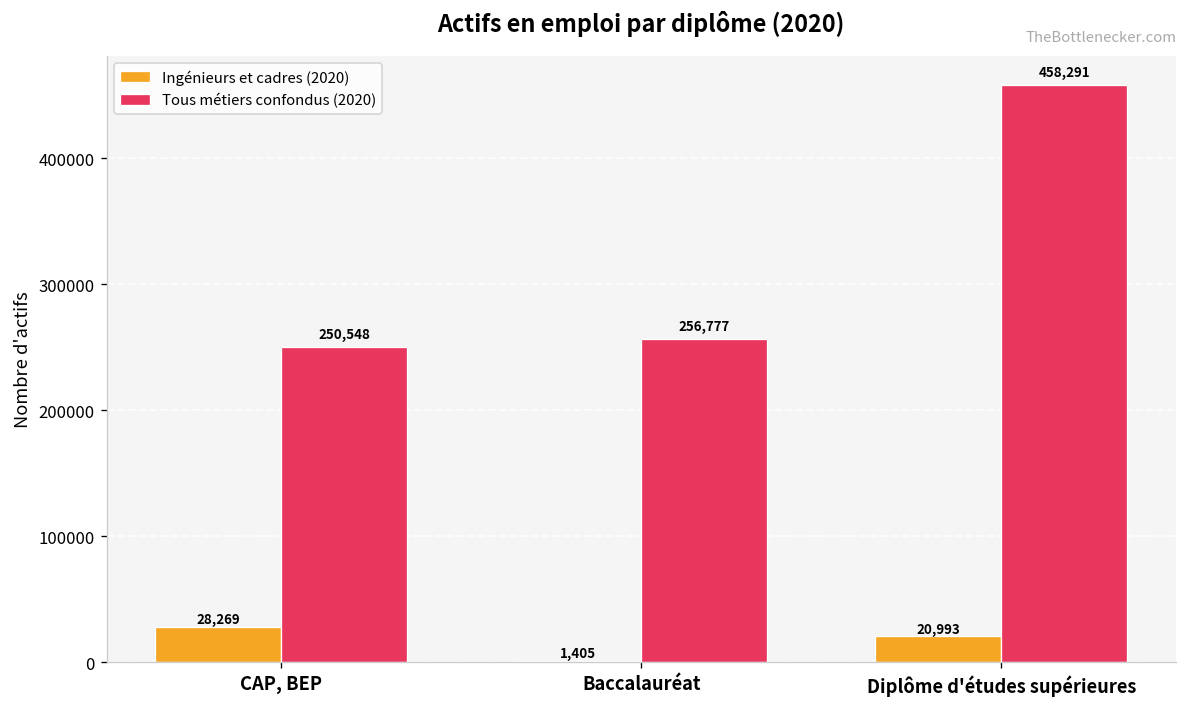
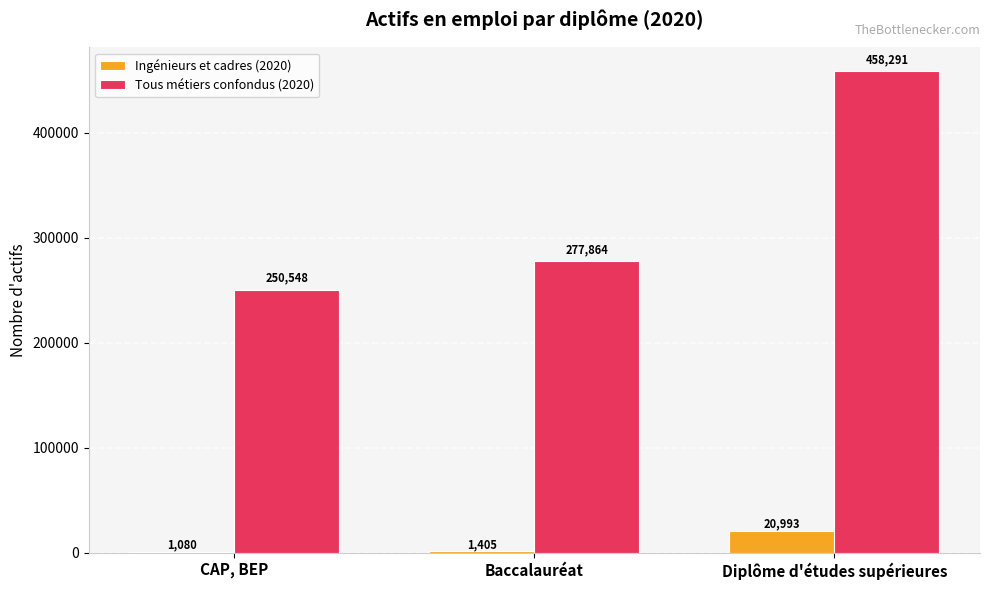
Ingénieurs et cadres (2020), CAP, BEP: 28,269 -> 1,080
Tous métiers confondus (2020), Baccalauréat: 256,777 -> 277,864
